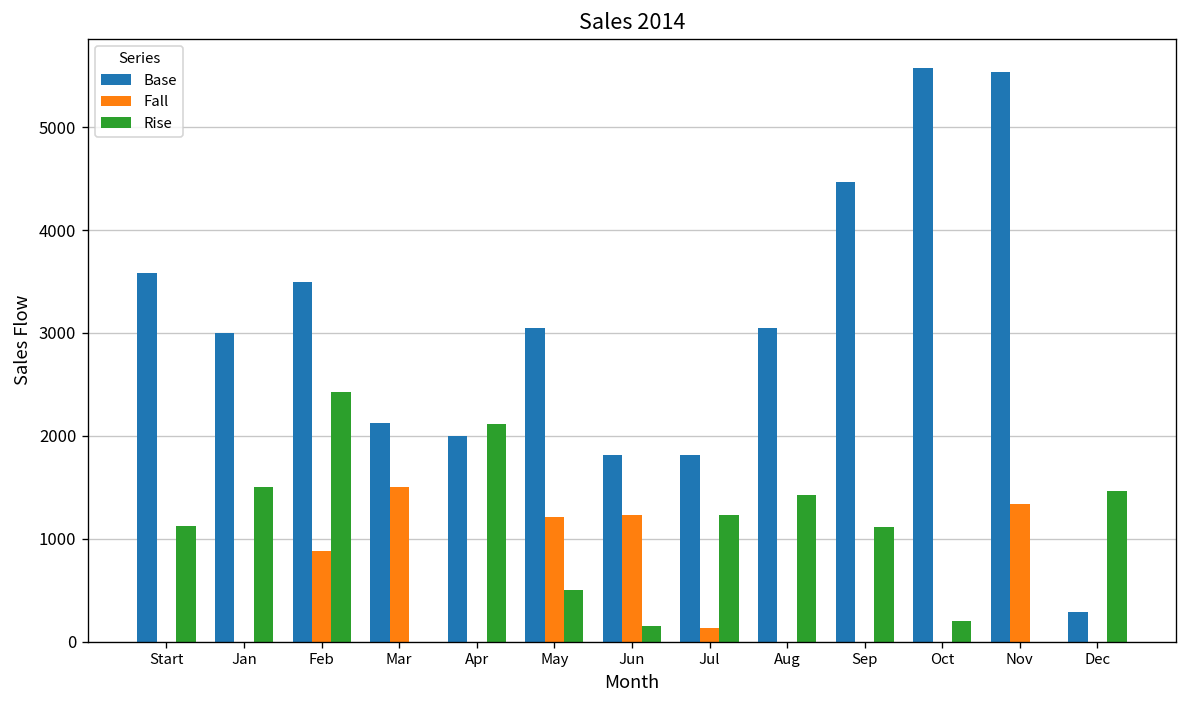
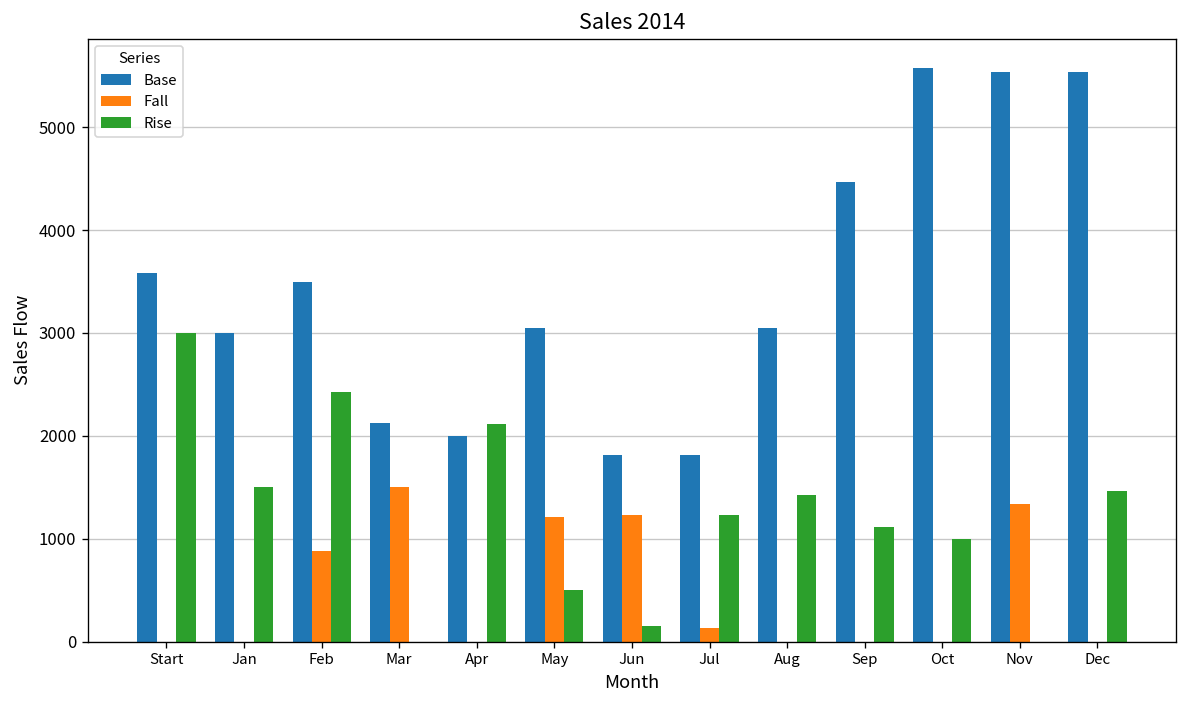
Rise, Start: 1100 -> 3000
Rise, Oct: 200 -> 1000
Base, Dec: 300 -> 5500
